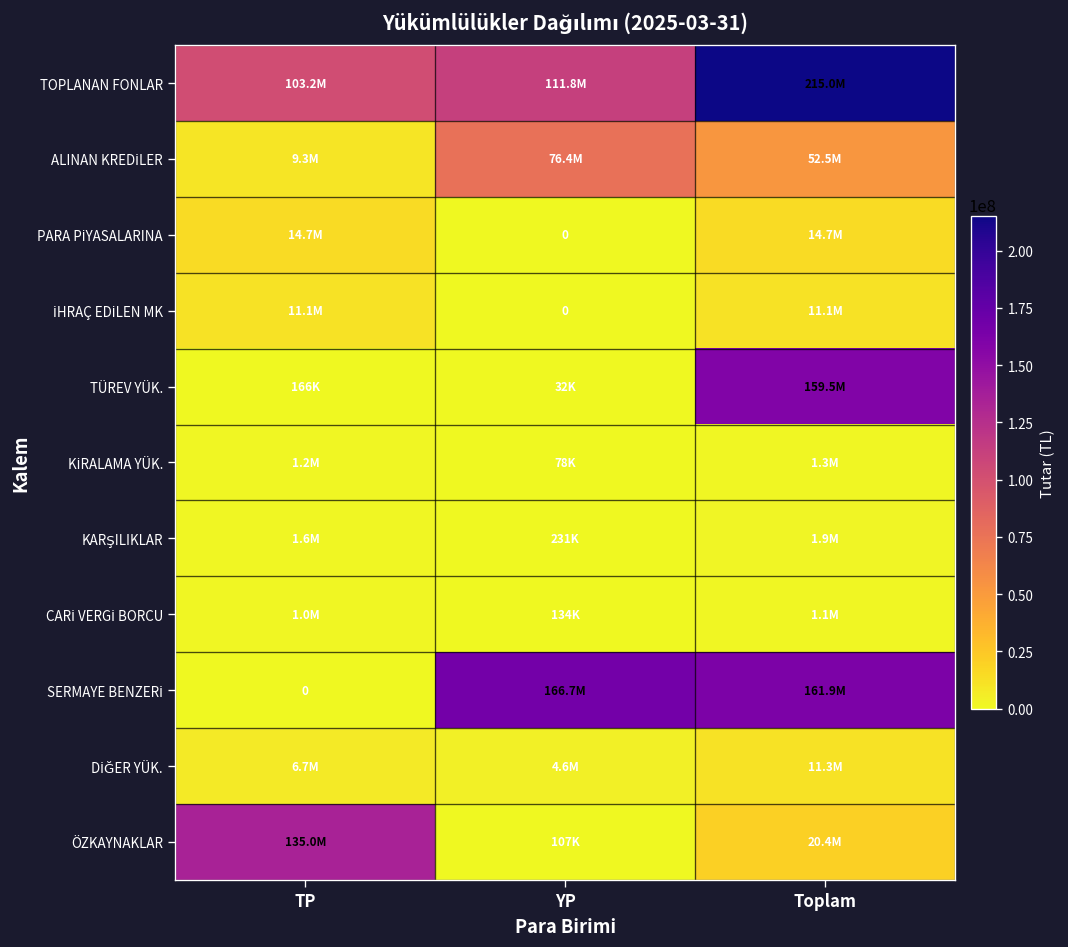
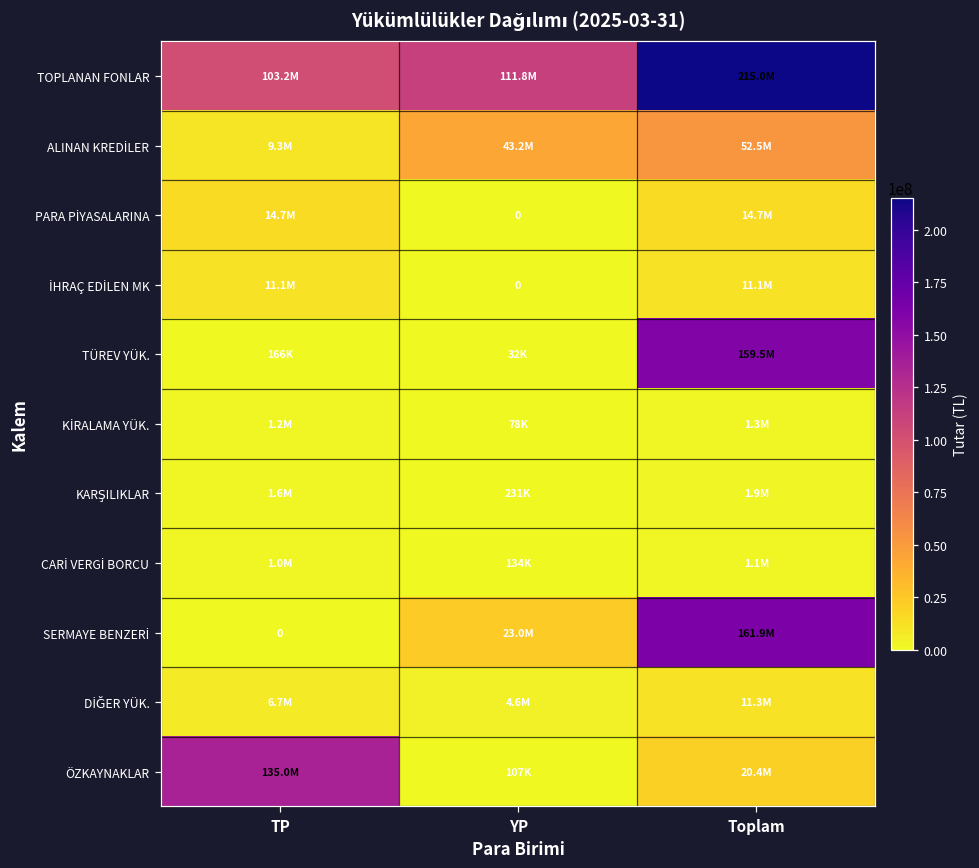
ALINAN KREDİLER, YP: 76.4M -> 43.2M
SERMAYE BENZERİ, YP: 166.7M -> 23.0M
